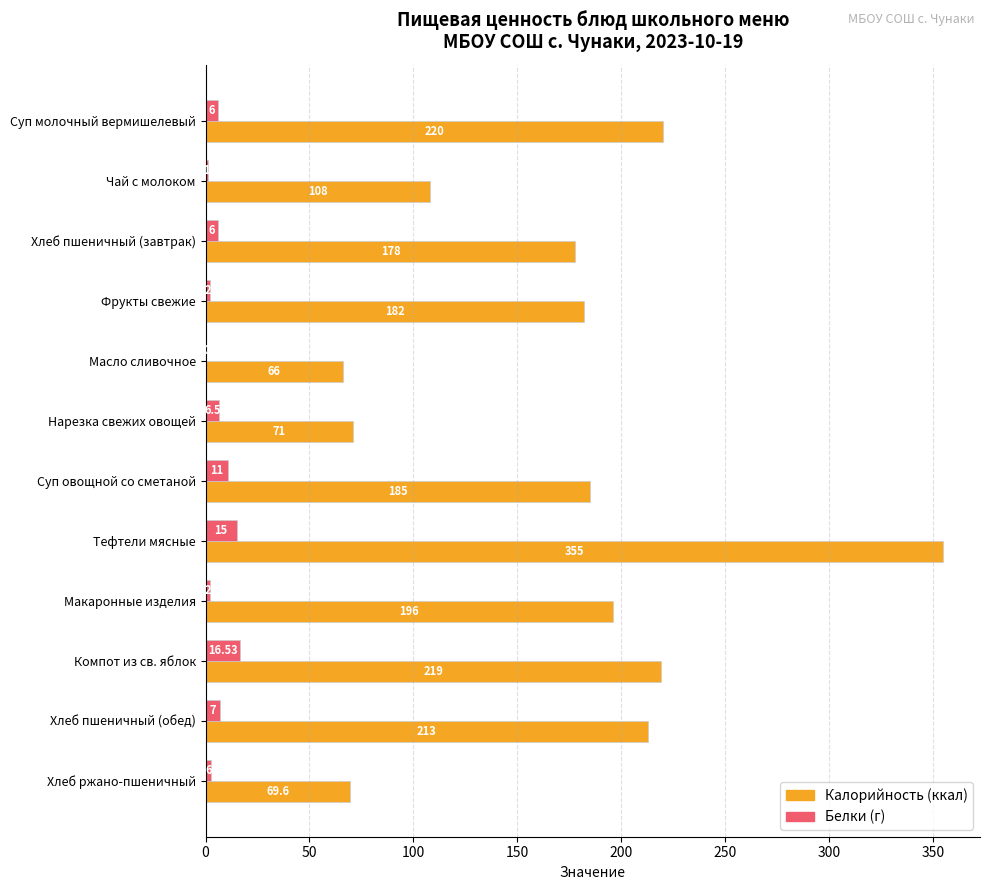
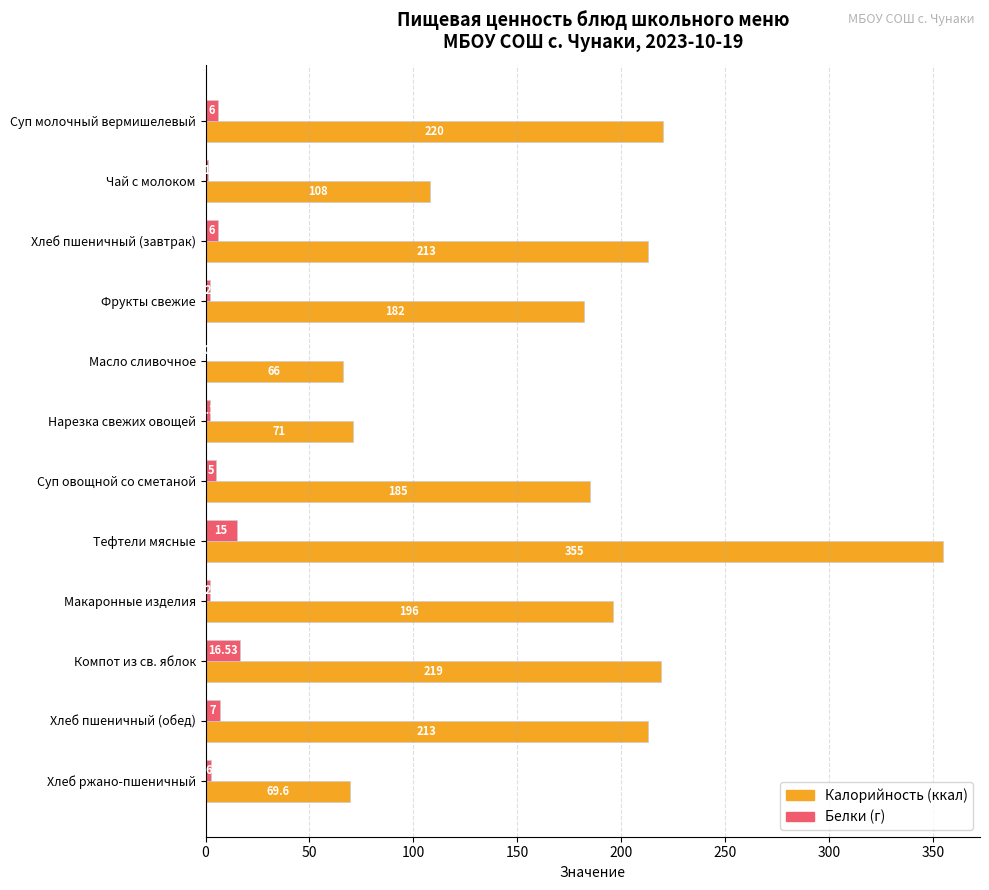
Калорийность (ккал), Хлеб пшеничный (завтрак): 178 -> 213
Белки (г), Нарезка свежих овощей: 7 -> 2
Белки (г), Суп овощной со сметаной: 11 -> 5
